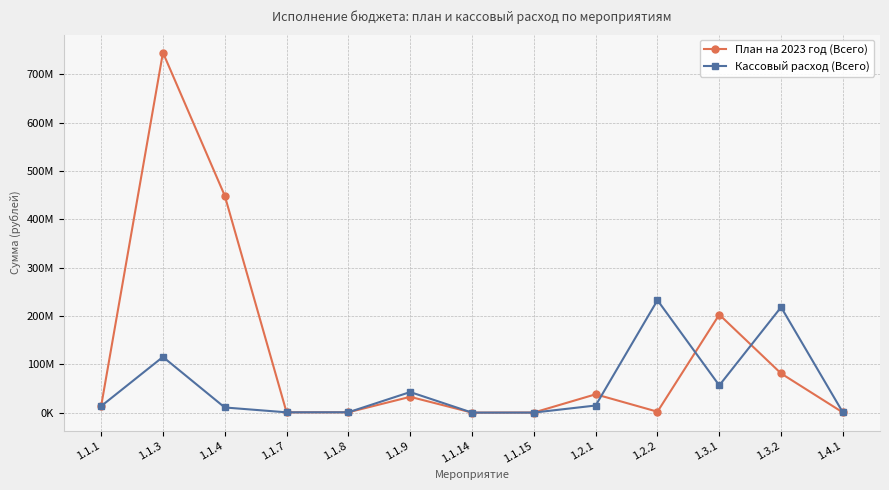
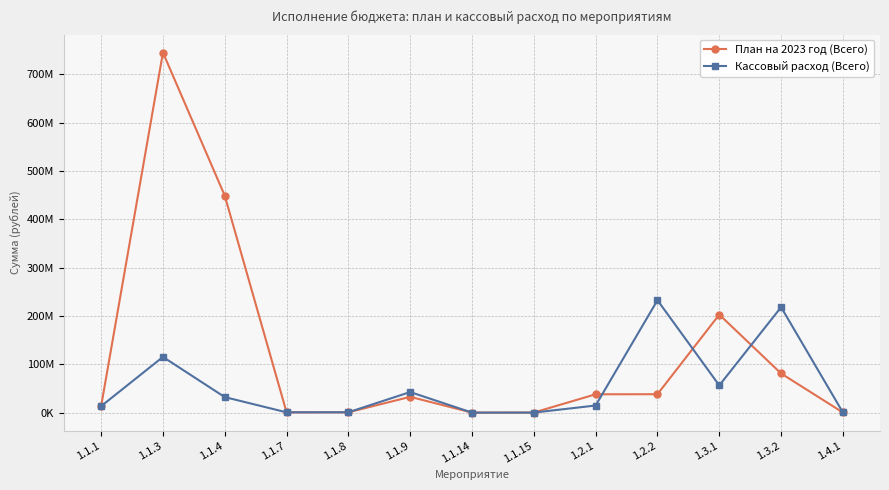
Кассовый расход (Всего), 1.1.4: 10000000 -> 30000000
План на 2023 год (Всего), 1.2.2: 0 -> 40000000
